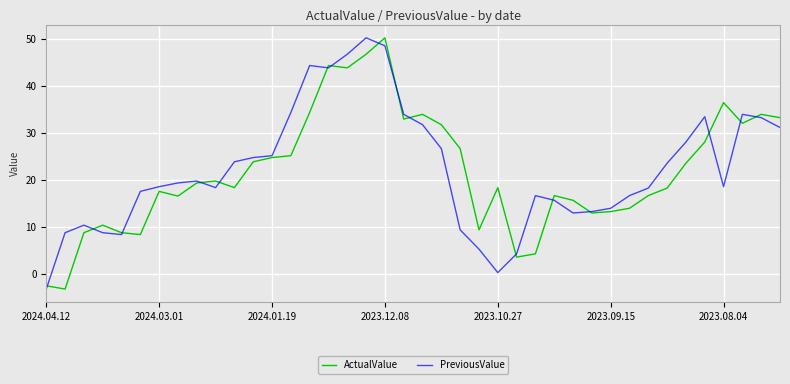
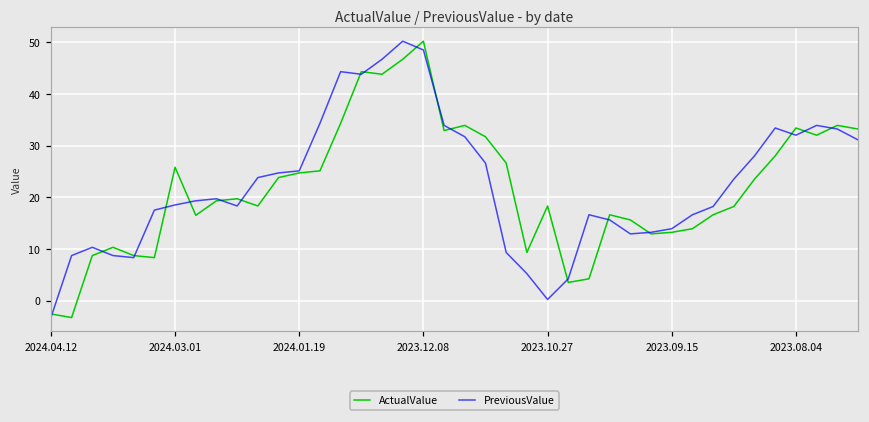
ActualValue, 2024.03.01: 18 -> 26
ActualValue, 2023.08.04: 36 -> 33
PreviousValue, 2023.08.04: 19 -> 32
